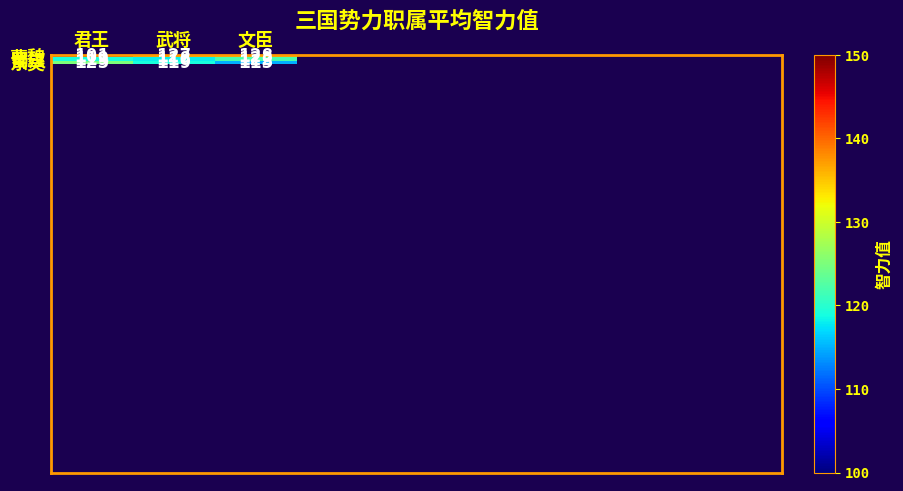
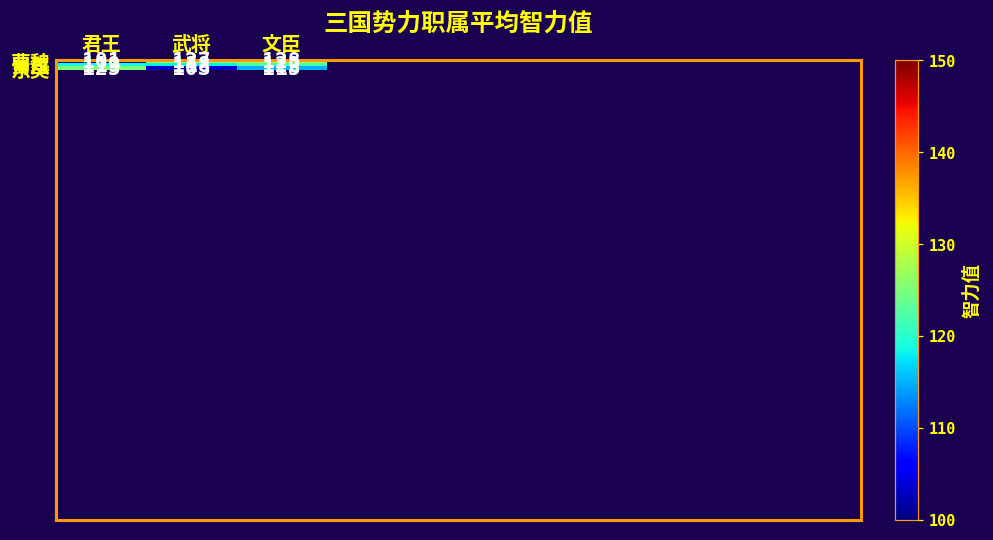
东吴, 武将: 119 -> 103
